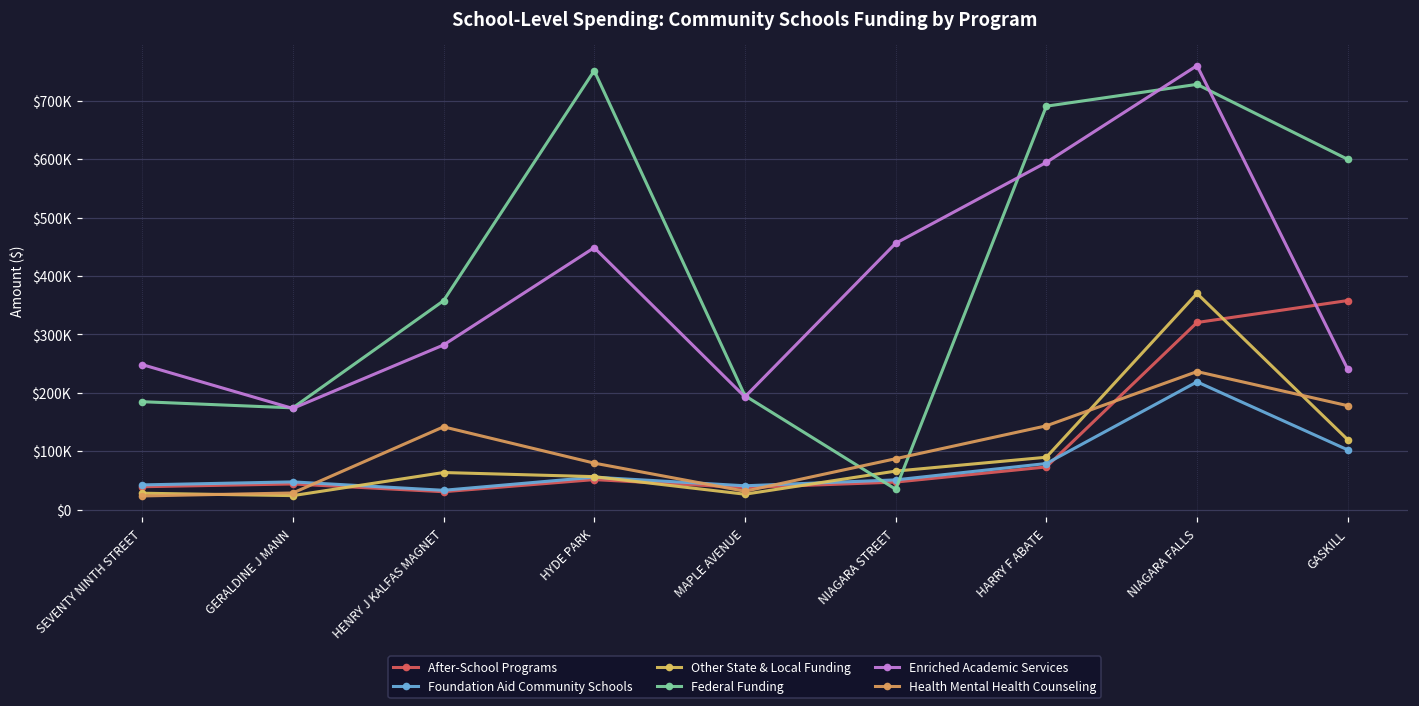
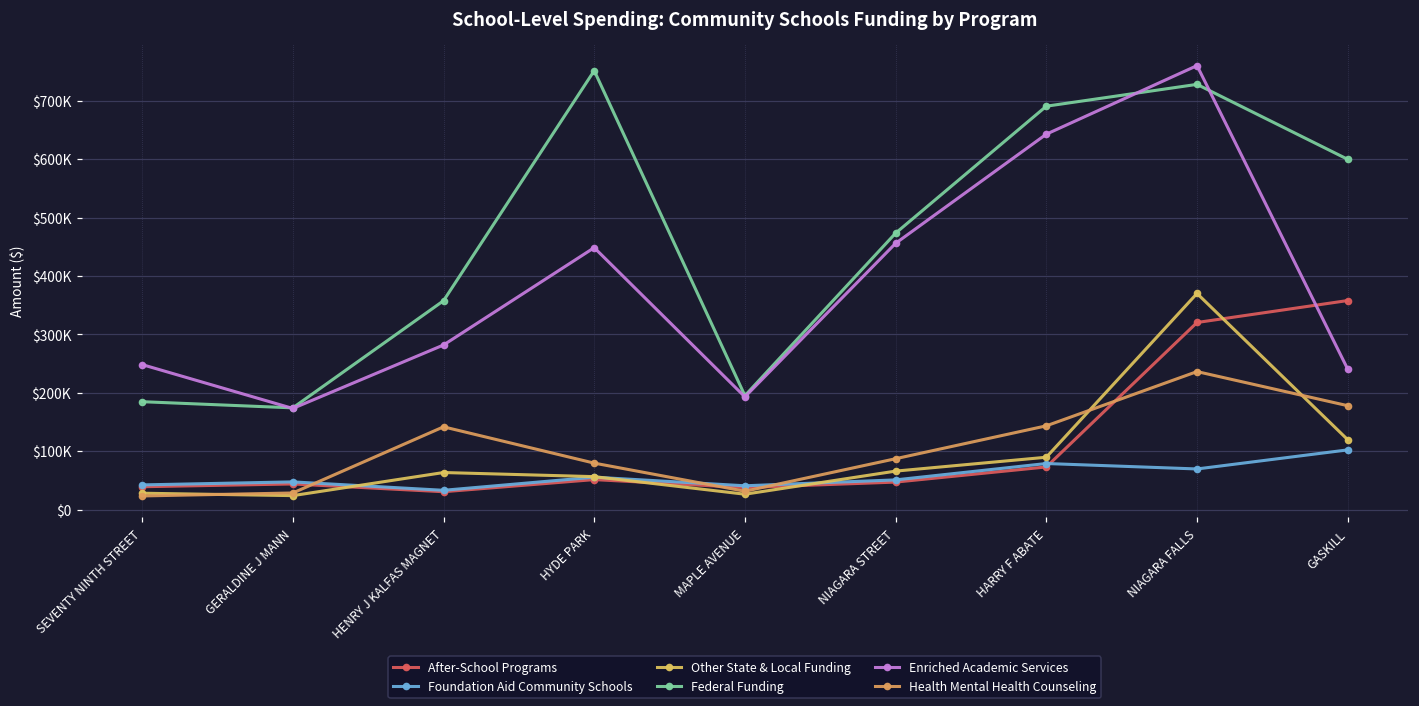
Federal Funding, NIAGARA STREET: $30000 -> $470000
Enriched Academic Services, HARRY F ABATE: $590000 -> $640000
Foundation Aid Community Schools, NIAGARA FALLS: $220000 -> $70000
